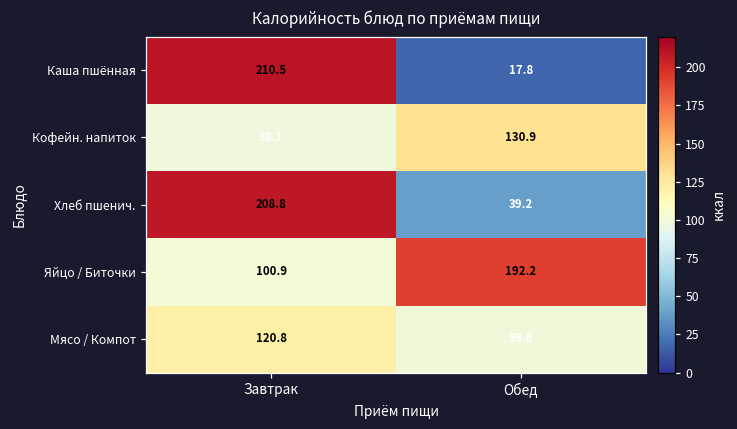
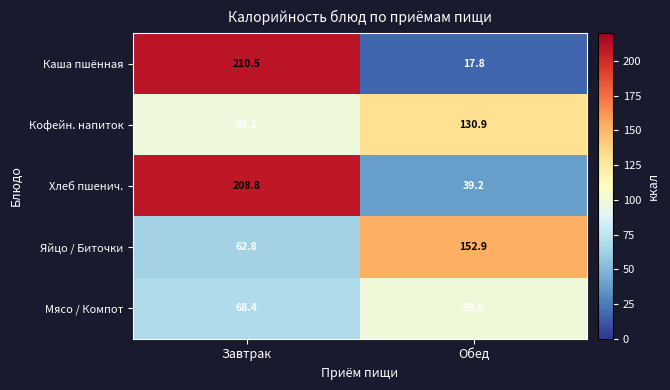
Яйцо / Биточки, Завтрак: 100.9 -> 62.8
Яйцо / Биточки, Обед: 192.2 -> 152.9
Мясо / Компот, Завтрак: 120.8 -> 68.4
